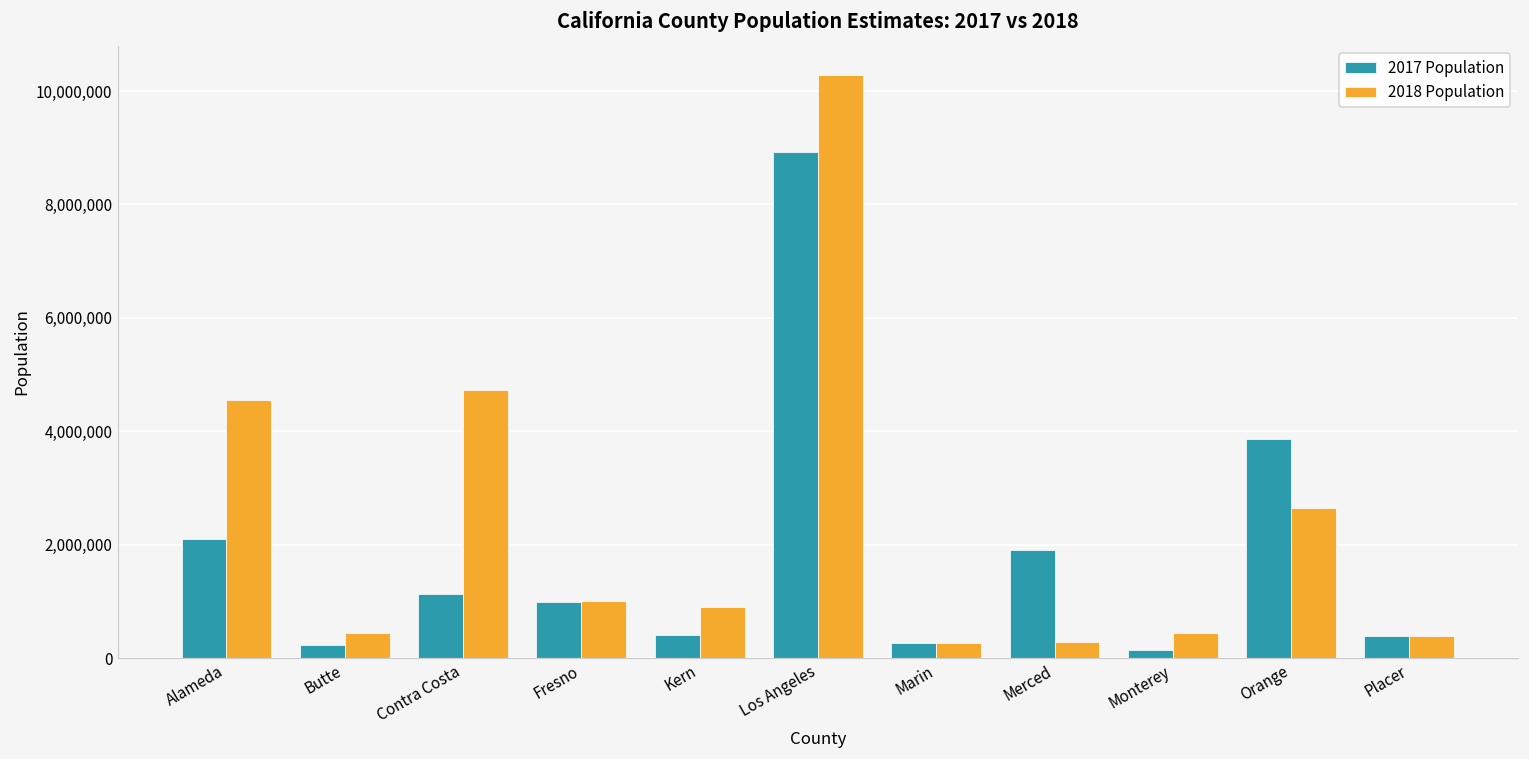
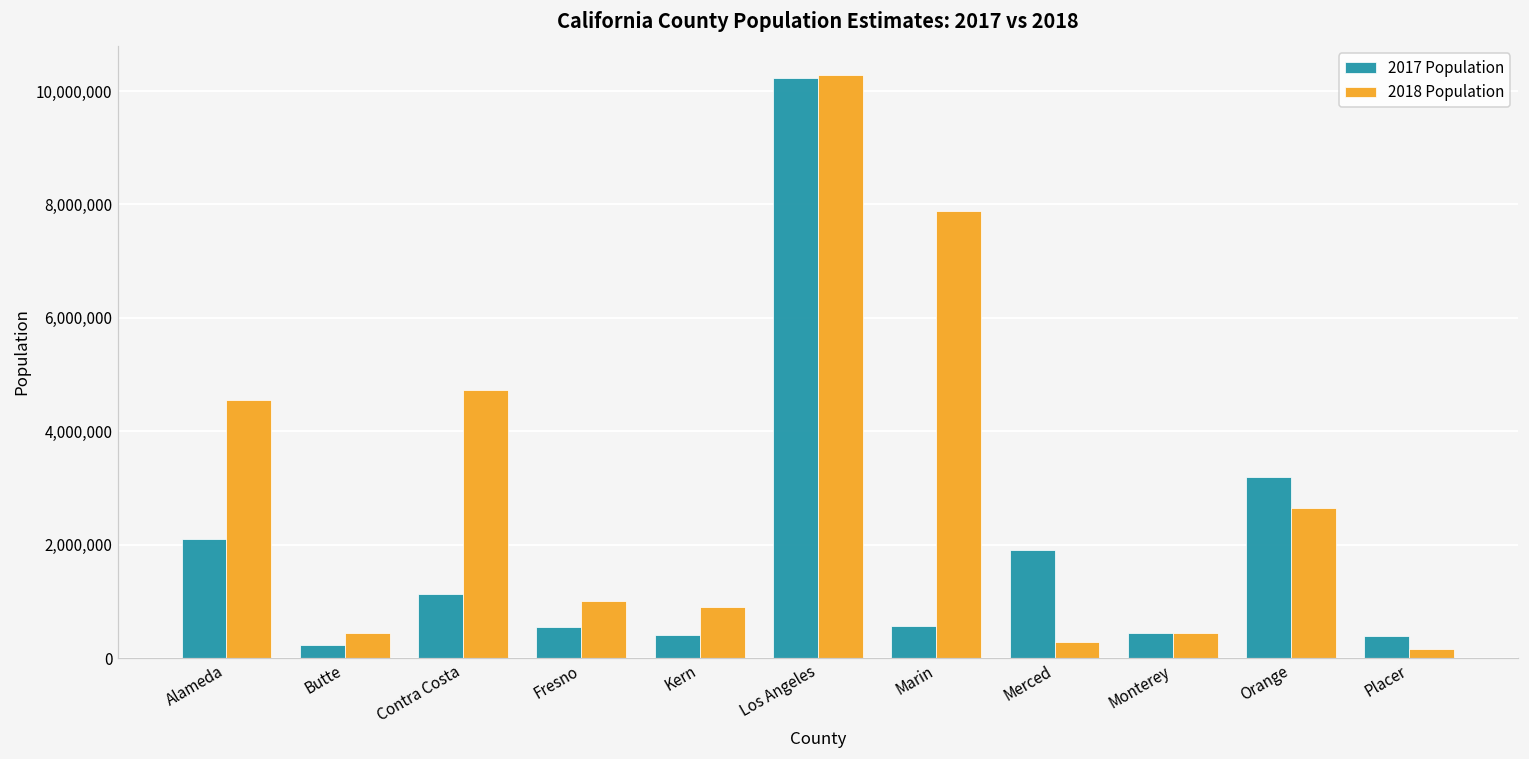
2017 Population, Fresno: 1,000,000 -> 500,000
2017 Population, Los Angeles: 8,900,000 -> 10,200,000
2017 Population, Marin: 300,000 -> 600,000
2018 Population, Marin: 300,000 -> 7,900,000
2017 Population, Monterey: 100,000 -> 400,000
2017 Population, Orange: 3,900,000 -> 3,200,000
2018 Population, Placer: 400,000 -> 200,000
